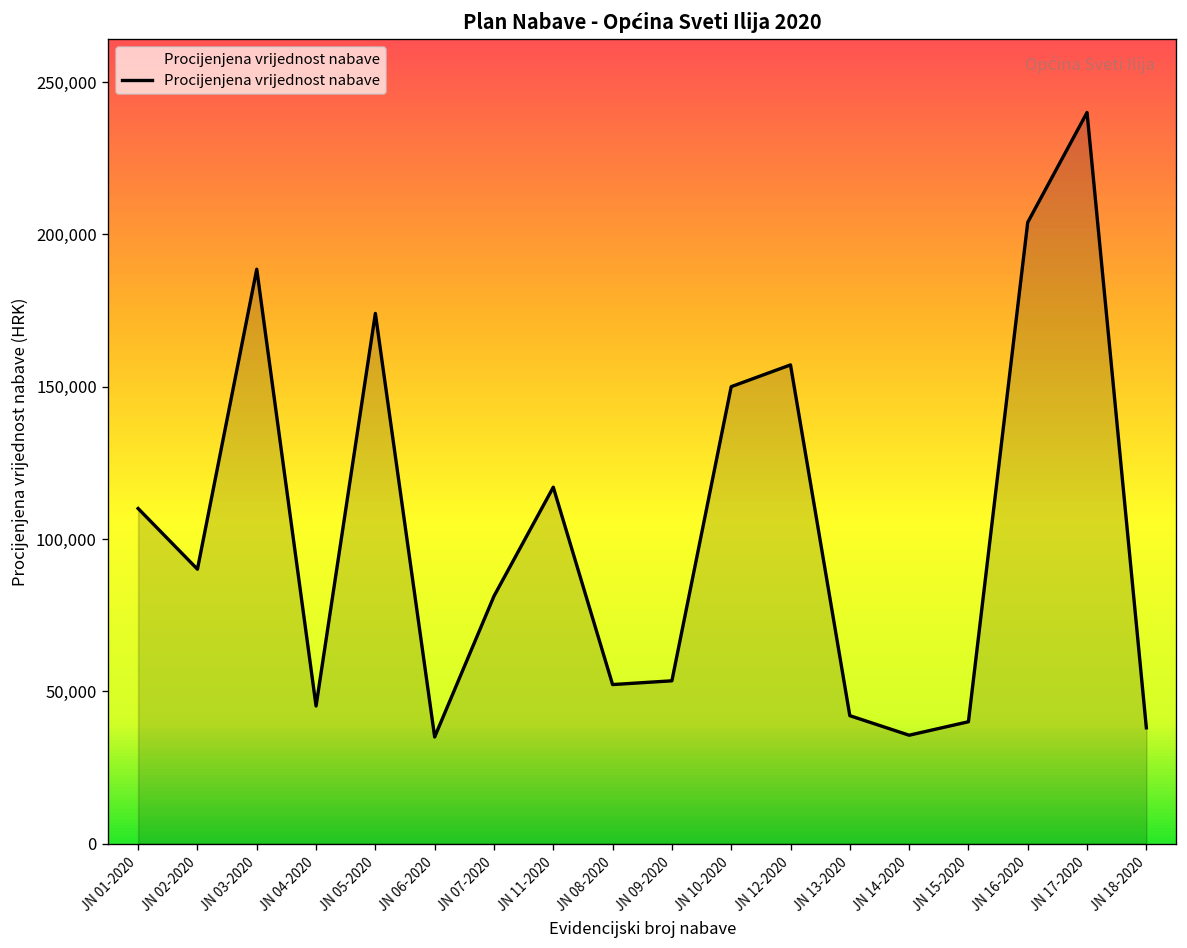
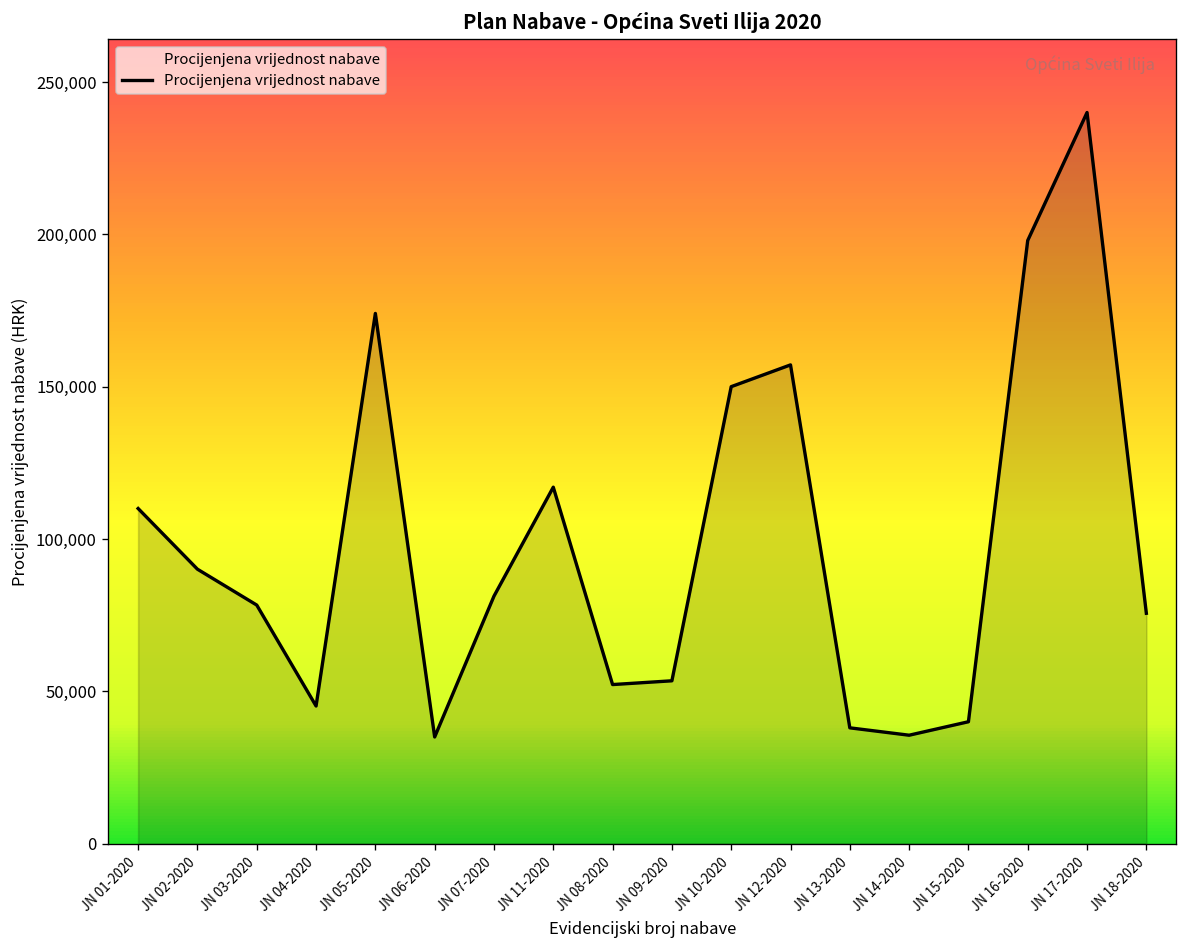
JN 03-2020: 189,000 -> 78,000
JN 13-2020: 42,000 -> 38,000
JN 16-2020: 204,000 -> 198,000
JN 18-2020: 38,000 -> 76,000
